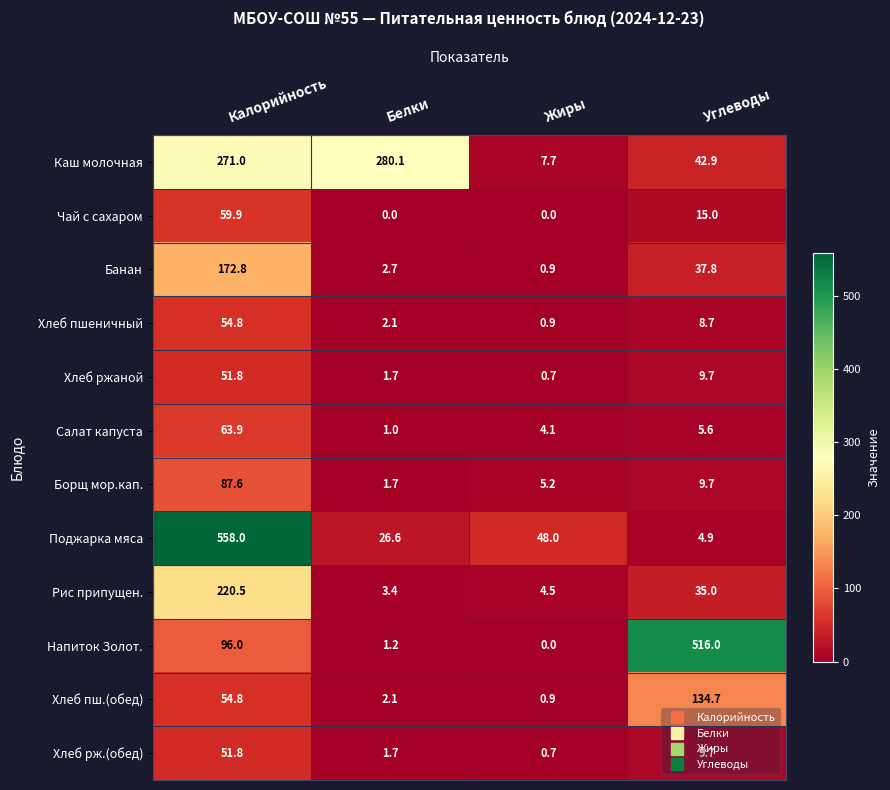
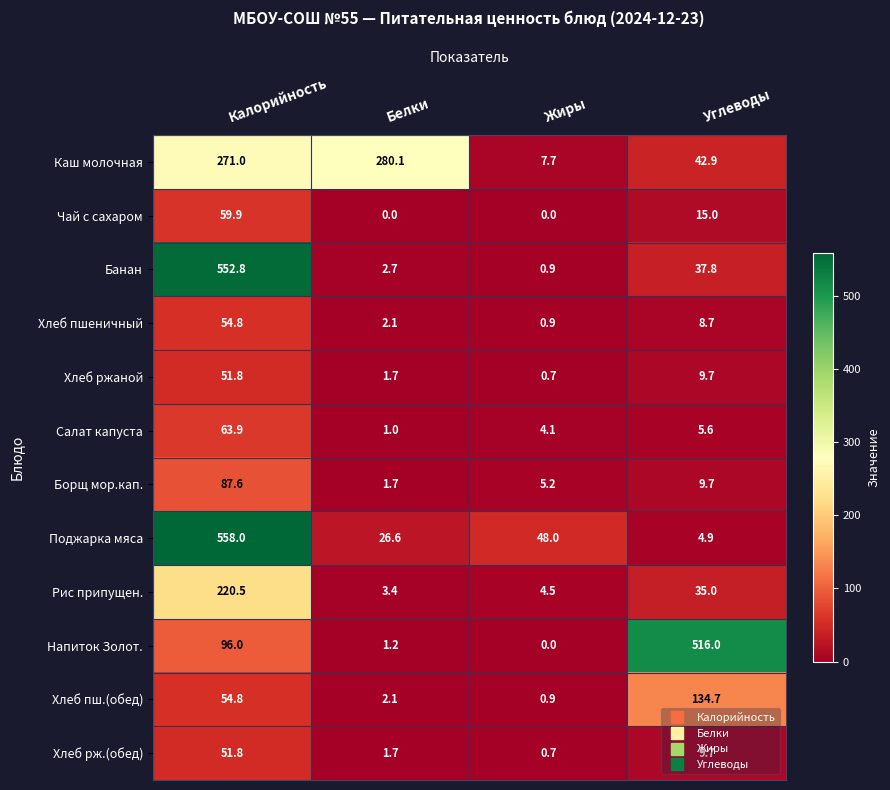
Банан, Калорийность: 172.8 -> 552.8
